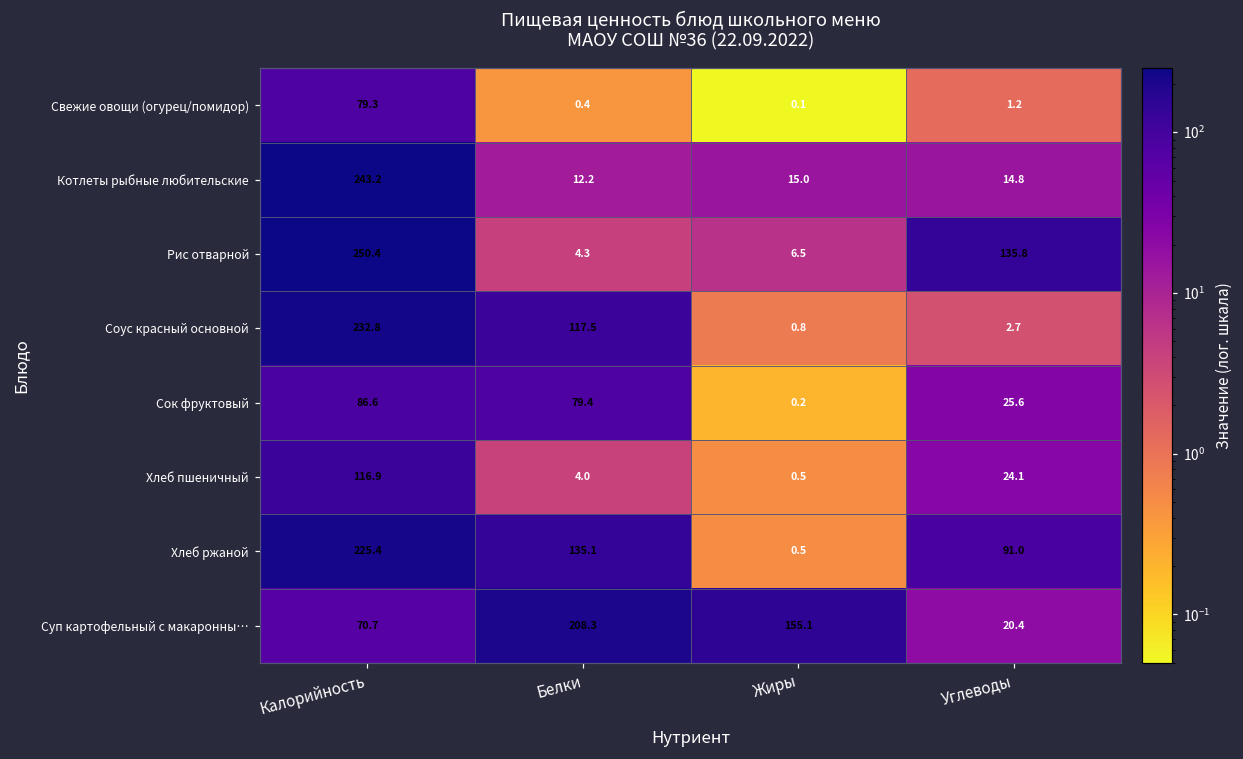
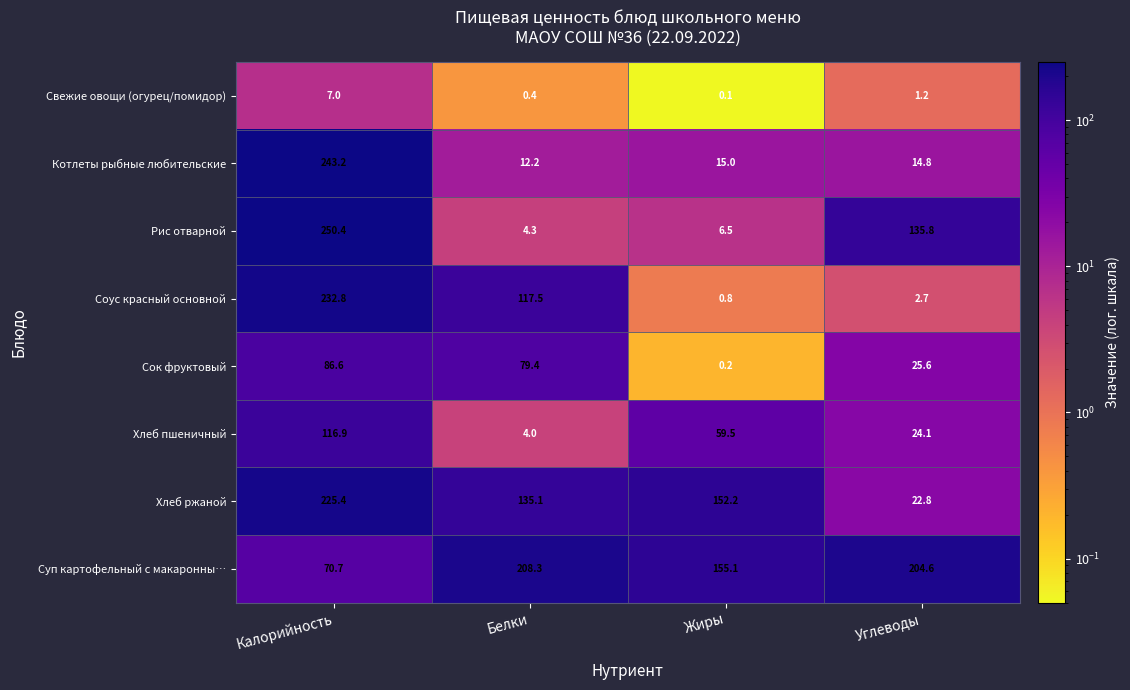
Свежие овощи (огурец/помидор), Калорийность: 79.3 -> 7.0
Хлеб пшеничный, Жиры: 0.5 -> 59.5
Хлеб ржаной, Жиры: 0.5 -> 152.2
Хлеб ржаной, Углеводы: 91.0 -> 22.8
Суп картофельный с макаронны…, Углеводы: 20.4 -> 204.6
